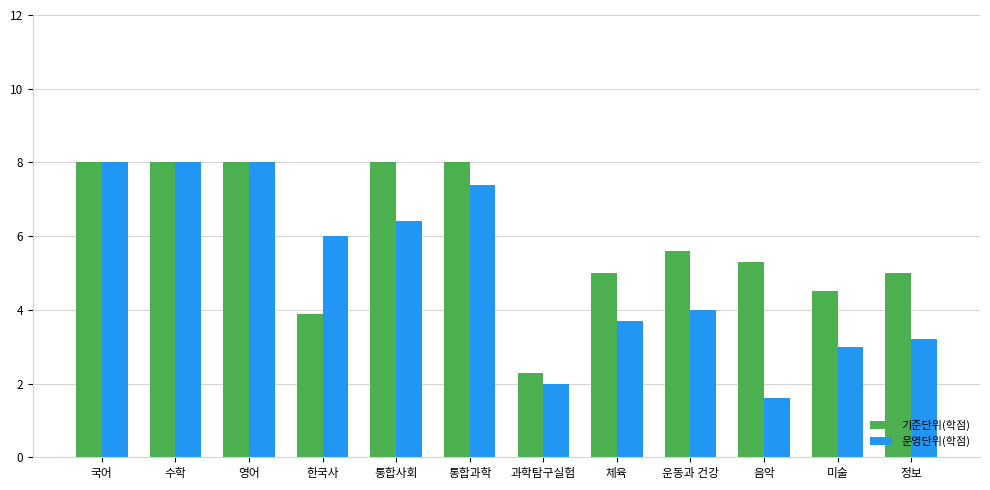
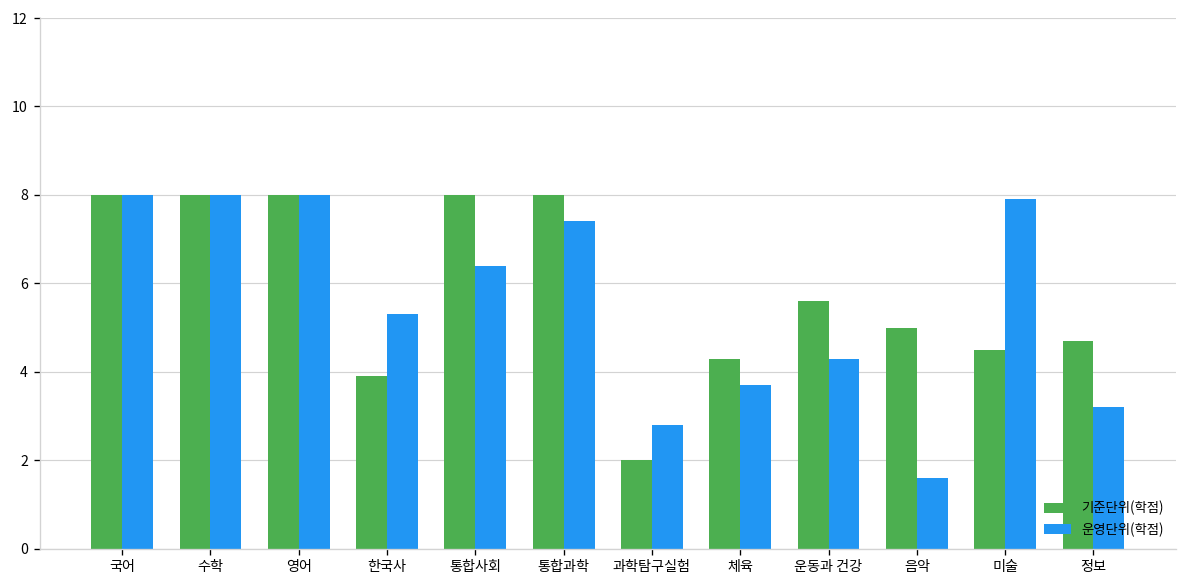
운영단위(학점), 한국사: 6.0 -> 5.3
기준단위(학점), 과학탐구실험: 2.3 -> 2.0
운영단위(학점), 과학탐구실험: 2.0 -> 2.8
기준단위(학점), 체육: 5.0 -> 4.3
운영단위(학점), 운동과 건강: 4.0 -> 4.3
기준단위(학점), 음악: 5.3 -> 5.0
운영단위(학점), 미술: 3.0 -> 7.9
기준단위(학점), 정보: 5.0 -> 4.7
